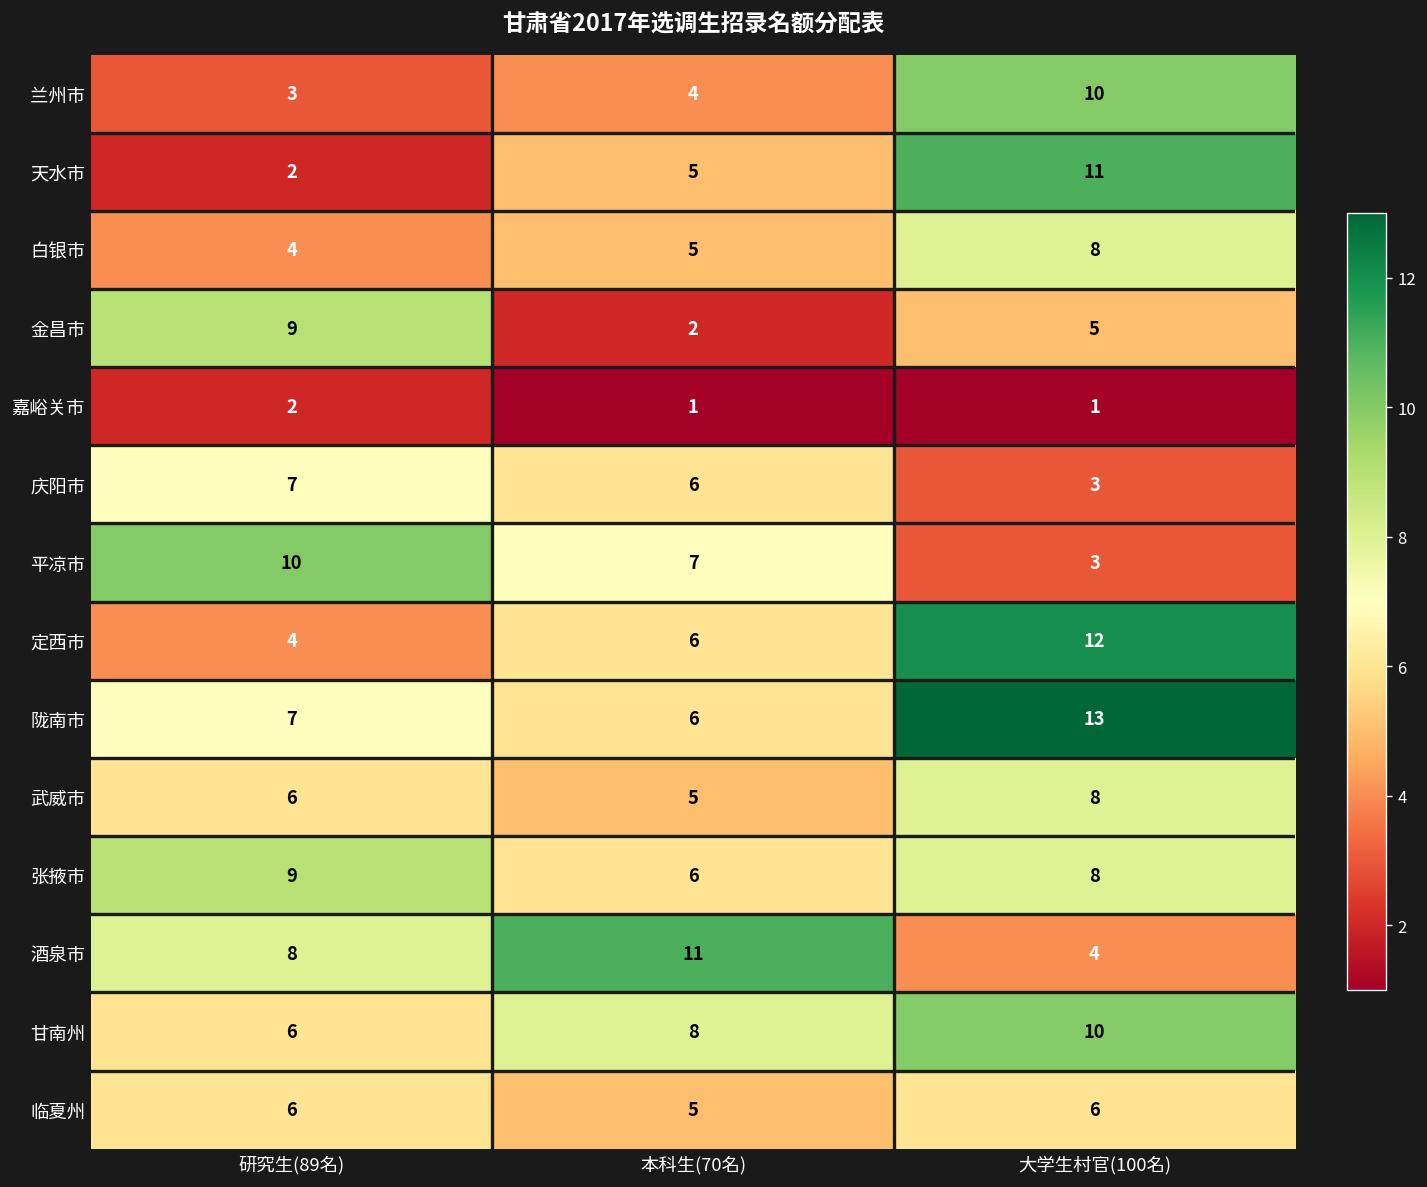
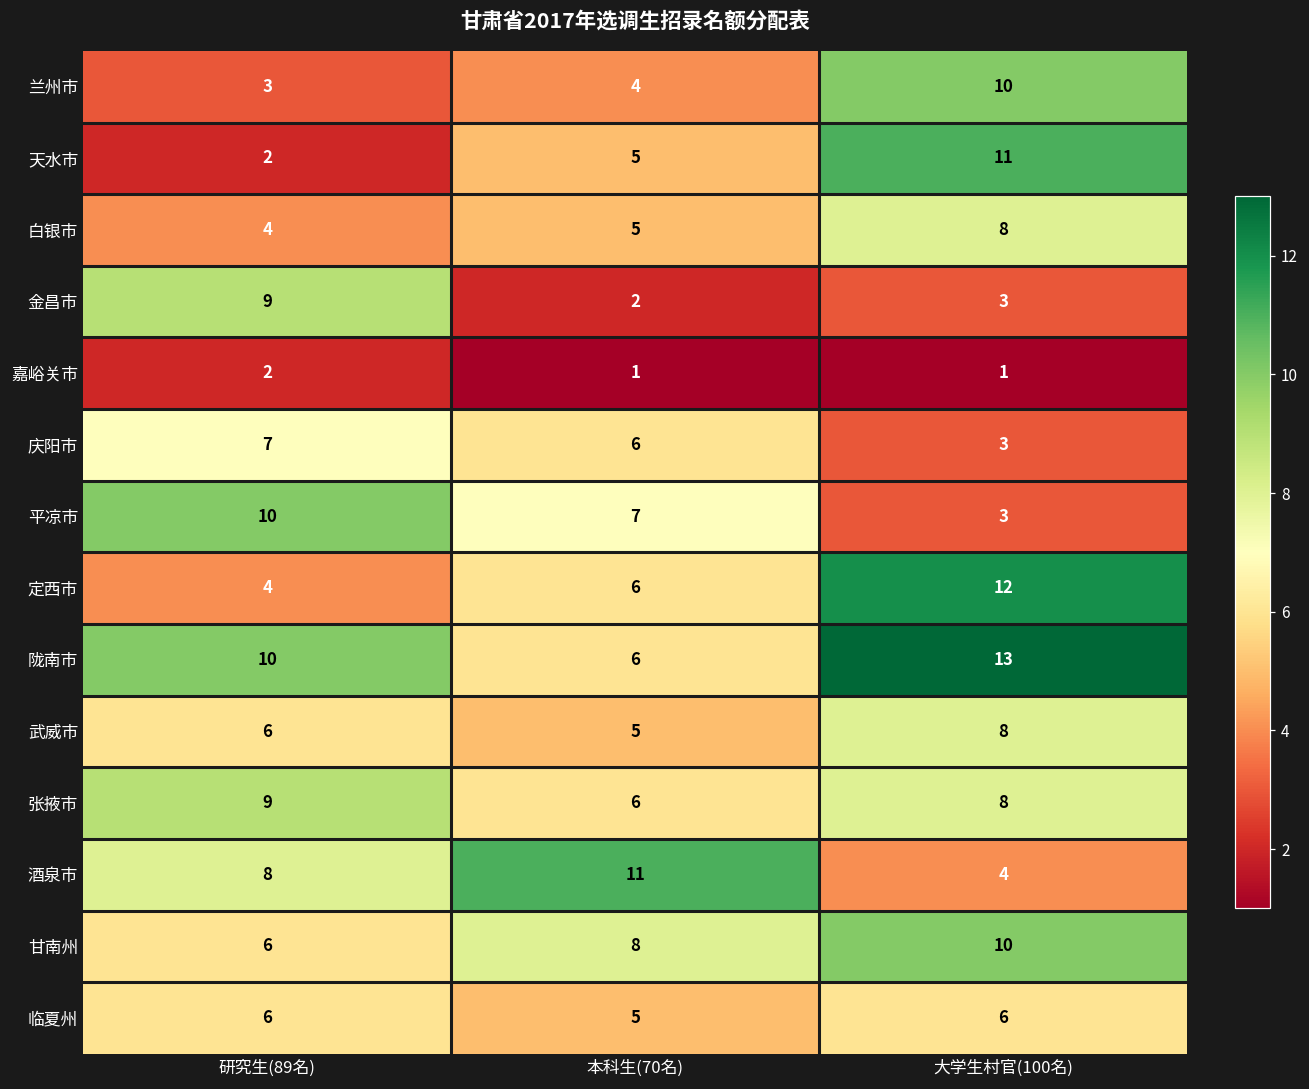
金昌市, 大学生村官(100名): 5 -> 3
陇南市, 研究生(89名): 7 -> 10
